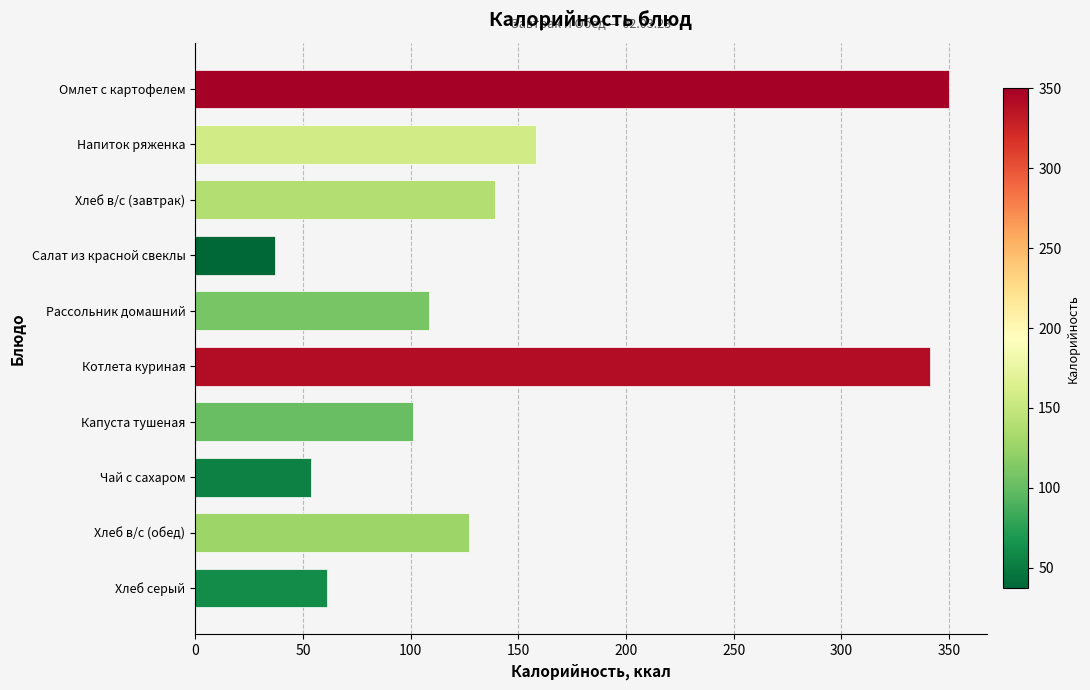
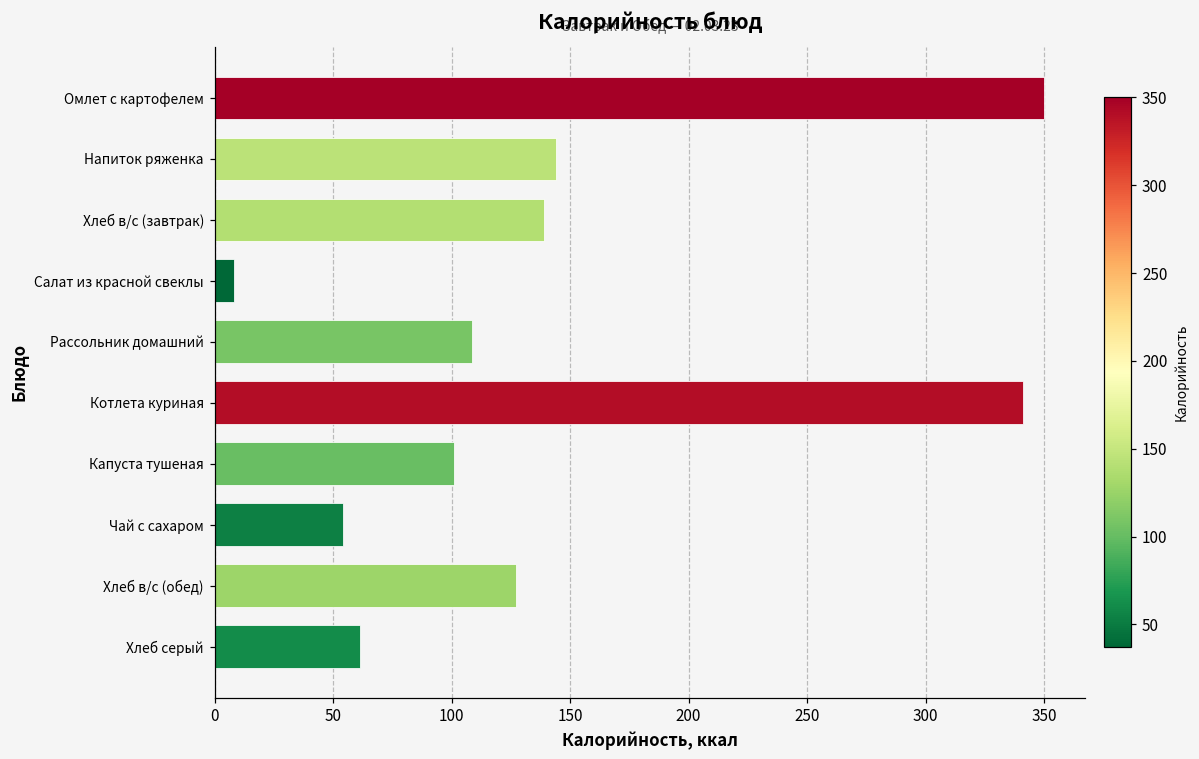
Напиток ряженка: 158 -> 144
Салат из красной свеклы: 37 -> 8
